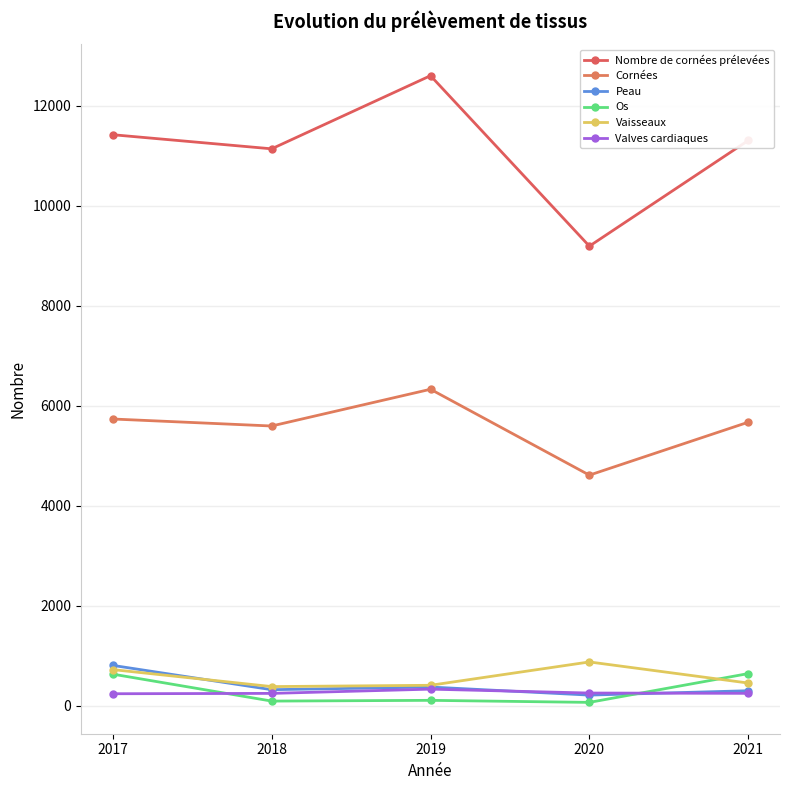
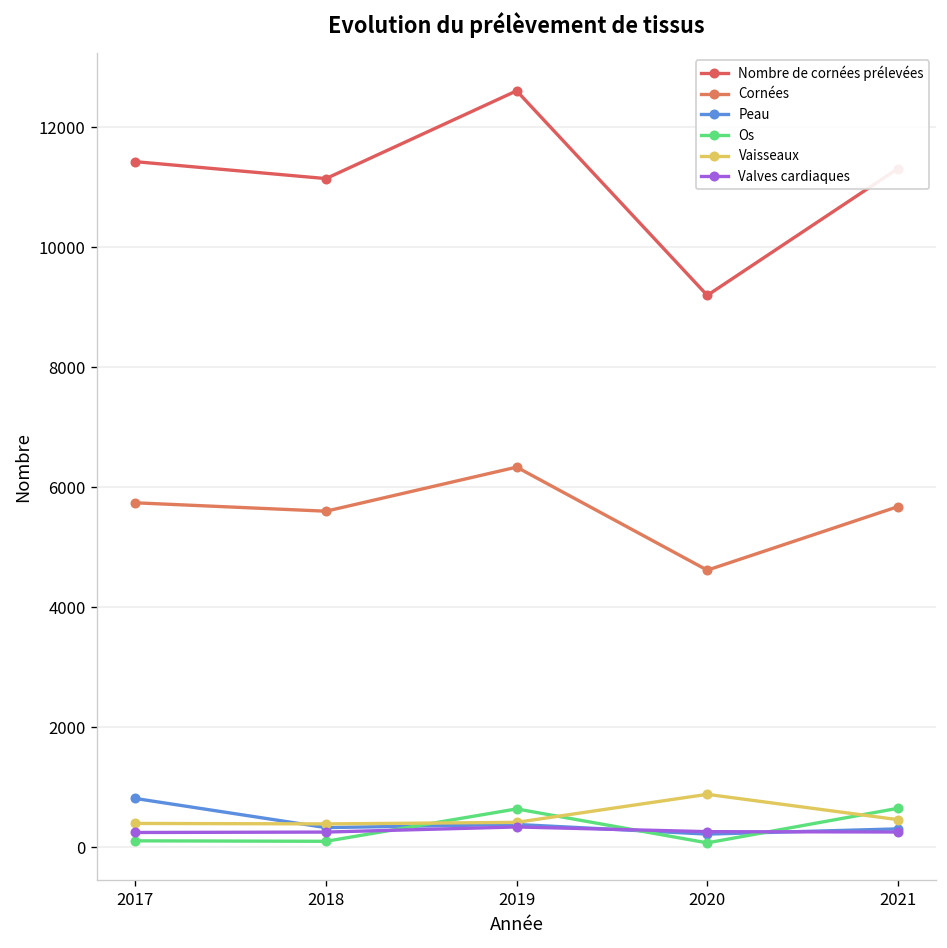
Os, 2017: 600 -> 100
Vaisseaux, 2017: 700 -> 400
Os, 2019: 100 -> 600
